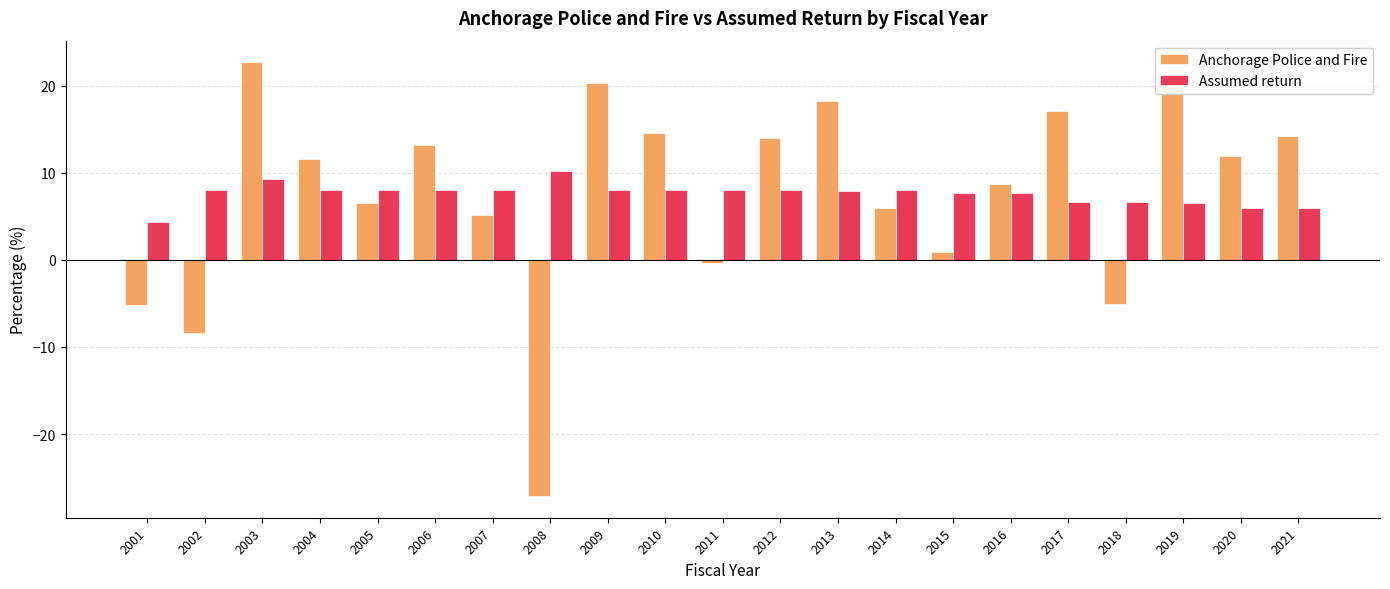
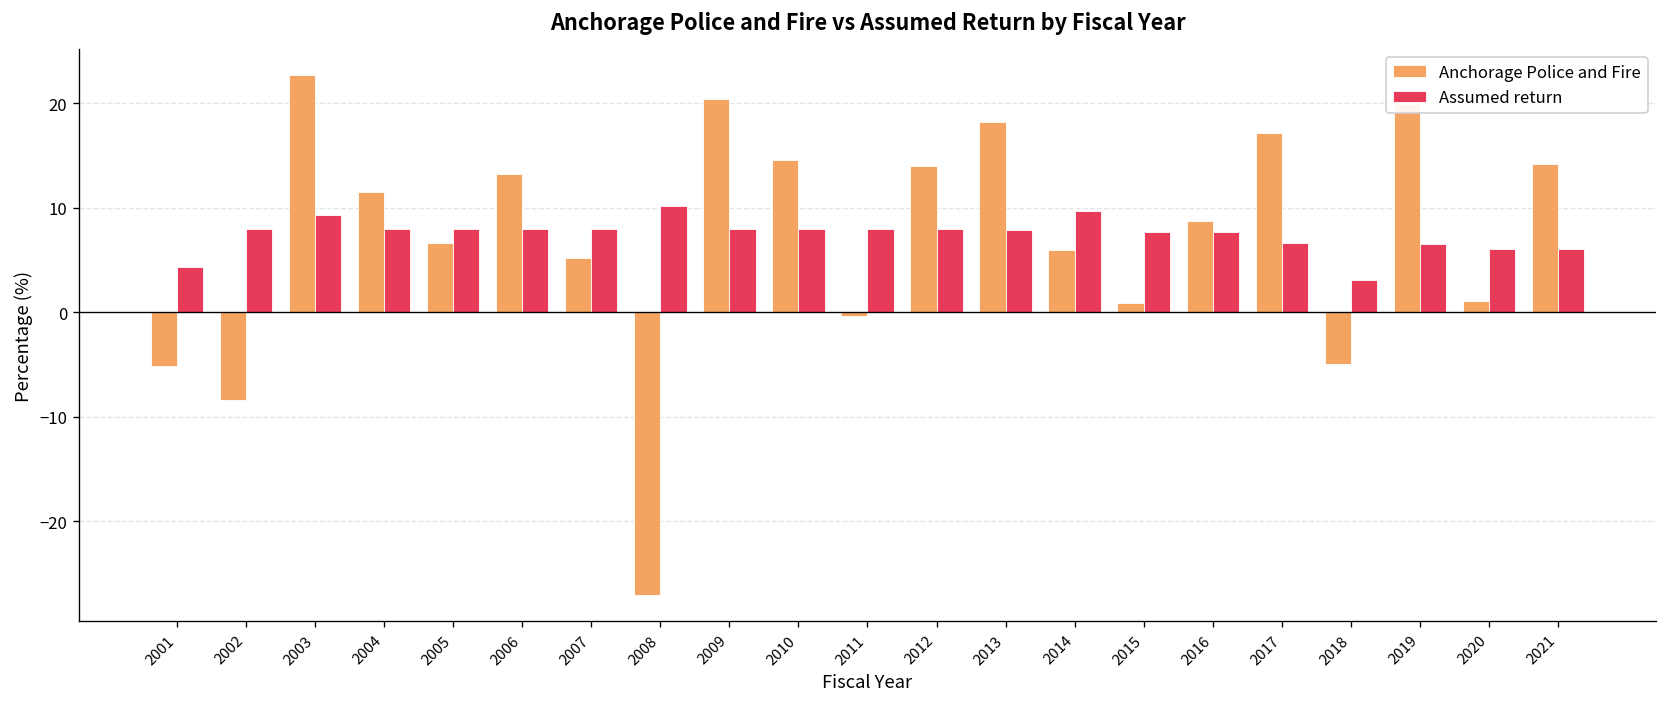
Assumed return, 2014: 8 -> 10
Assumed return, 2018: 7 -> 3
Anchorage Police and Fire, 2020: 12 -> 1
